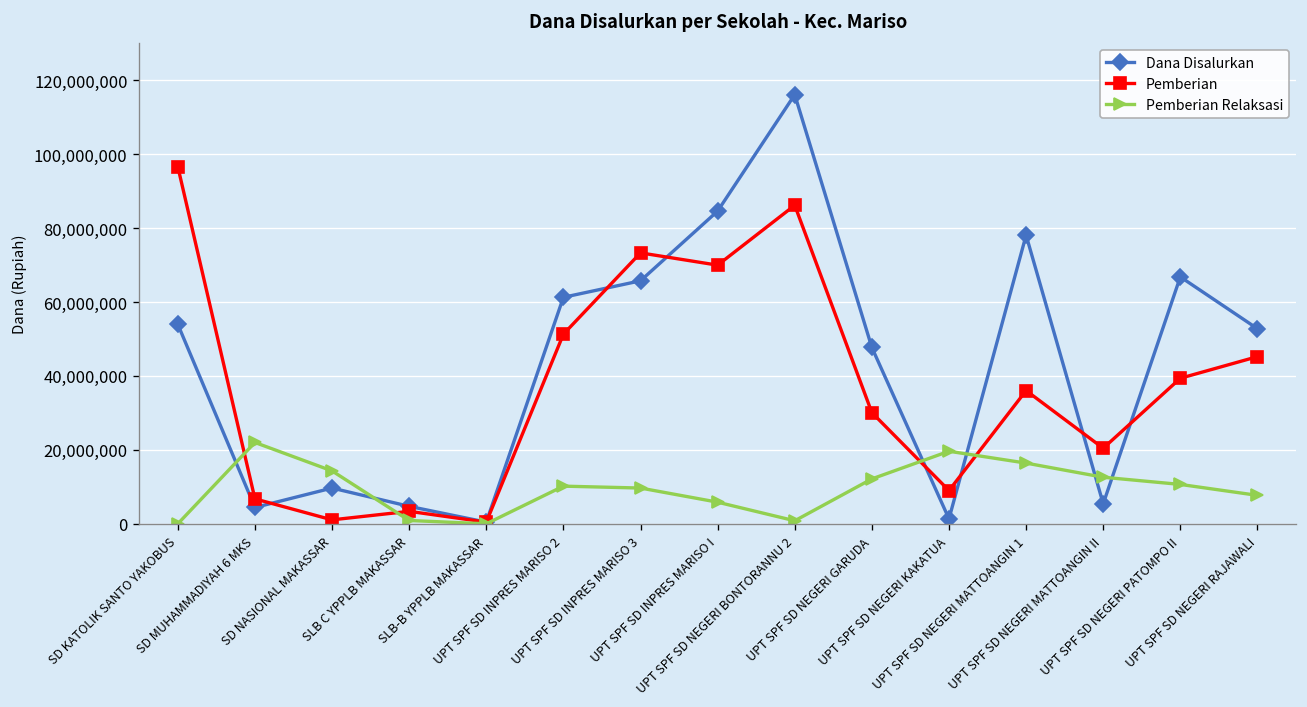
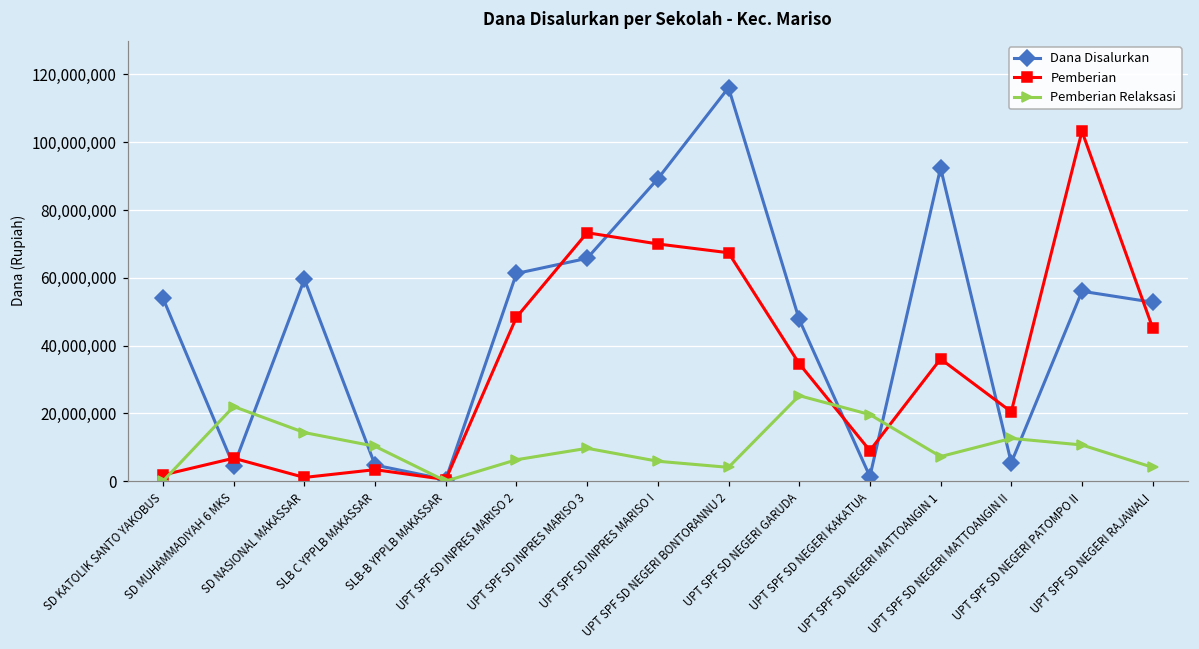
Pemberian, SD KATOLIK SANTO YAKOBUS: 97,000,000 -> 2,000,000
Dana Disalurkan, SD NASIONAL MAKASSAR: 10,000,000 -> 60,000,000
Pemberian Relaksasi, SLB C YPPLB MAKASSAR: 1,000,000 -> 10,000,000
Pemberian, UPT SPF SD INPRES MARISO 2: 51,000,000 -> 48,000,000
Pemberian Relaksasi, UPT SPF SD INPRES MARISO 2: 10,000,000 -> 6,000,000
Dana Disalurkan, UPT SPF SD INPRES MARISO I: 85,000,000 -> 89,000,000
Pemberian, UPT SPF SD NEGERI BONTORANNU 2: 86,000,000 -> 67,000,000
Pemberian Relaksasi, UPT SPF SD NEGERI BONTORANNU 2: 1,000,000 -> 4,000,000
Pemberian, UPT SPF SD NEGERI GARUDA: 30,000,000 -> 35,000,000
Pemberian Relaksasi, UPT SPF SD NEGERI GARUDA: 12,000,000 -> 25,000,000
Dana Disalurkan, UPT SPF SD NEGERI MATTOANGIN 1: 78,000,000 -> 92,000,000
Pemberian Relaksasi, UPT SPF SD NEGERI MATTOANGIN 1: 16,000,000 -> 7,000,000
Dana Disalurkan, UPT SPF SD NEGERI PATOMPO II: 67,000,000 -> 56,000,000
Pemberian, UPT SPF SD NEGERI PATOMPO II: 39,000,000 -> 103,000,000
Pemberian Relaksasi, UPT SPF SD NEGERI RAJAWALI: 8,000,000 -> 4,000,000
